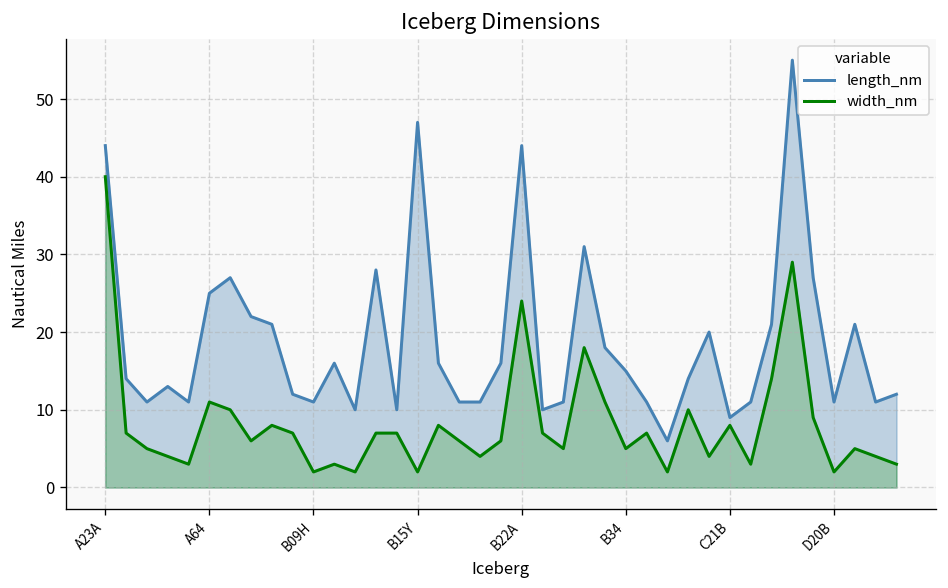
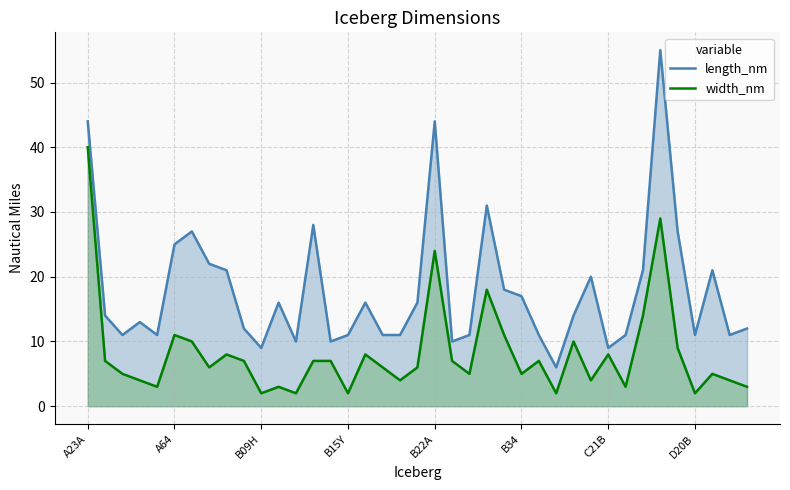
length_nm, B09H: 11 -> 9
length_nm, B15Y: 47 -> 11
length_nm, B34: 15 -> 17
